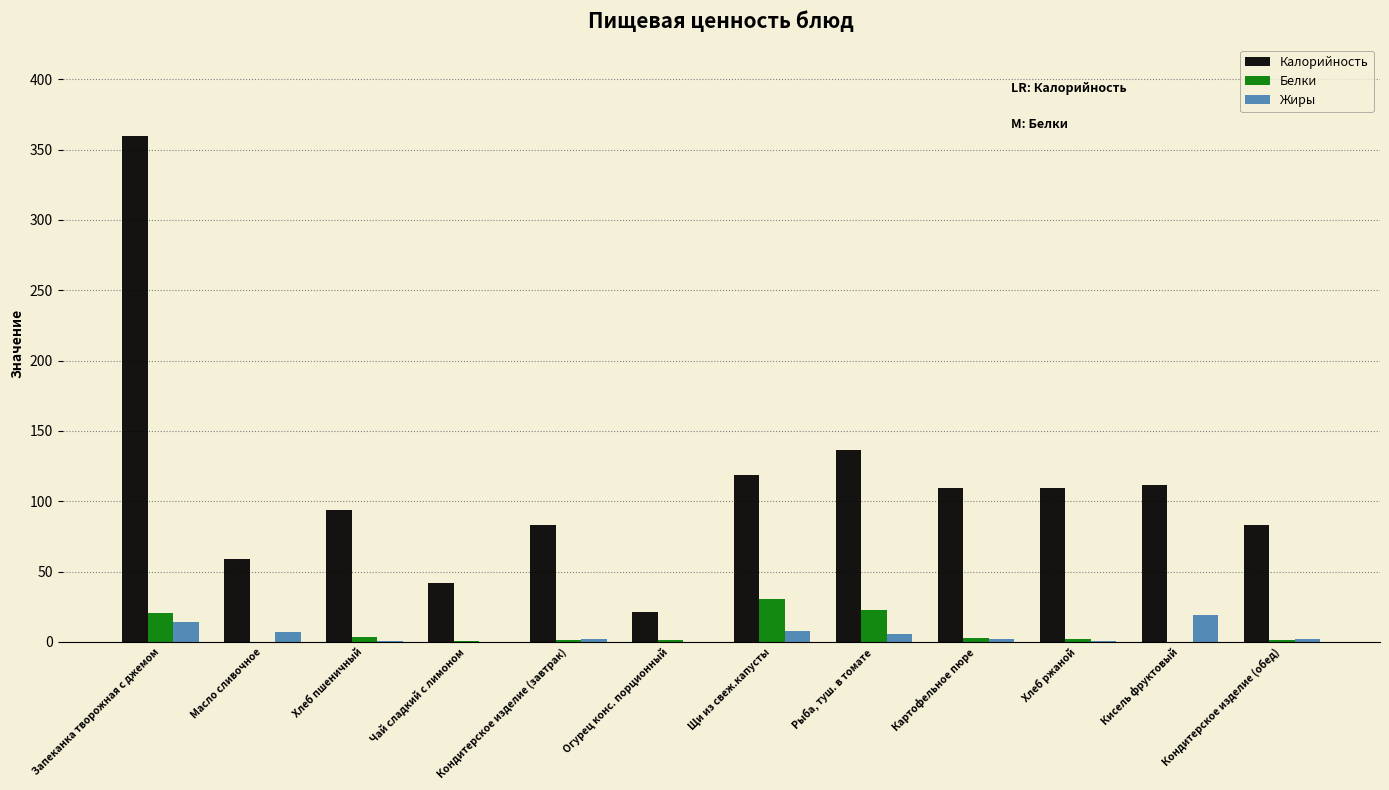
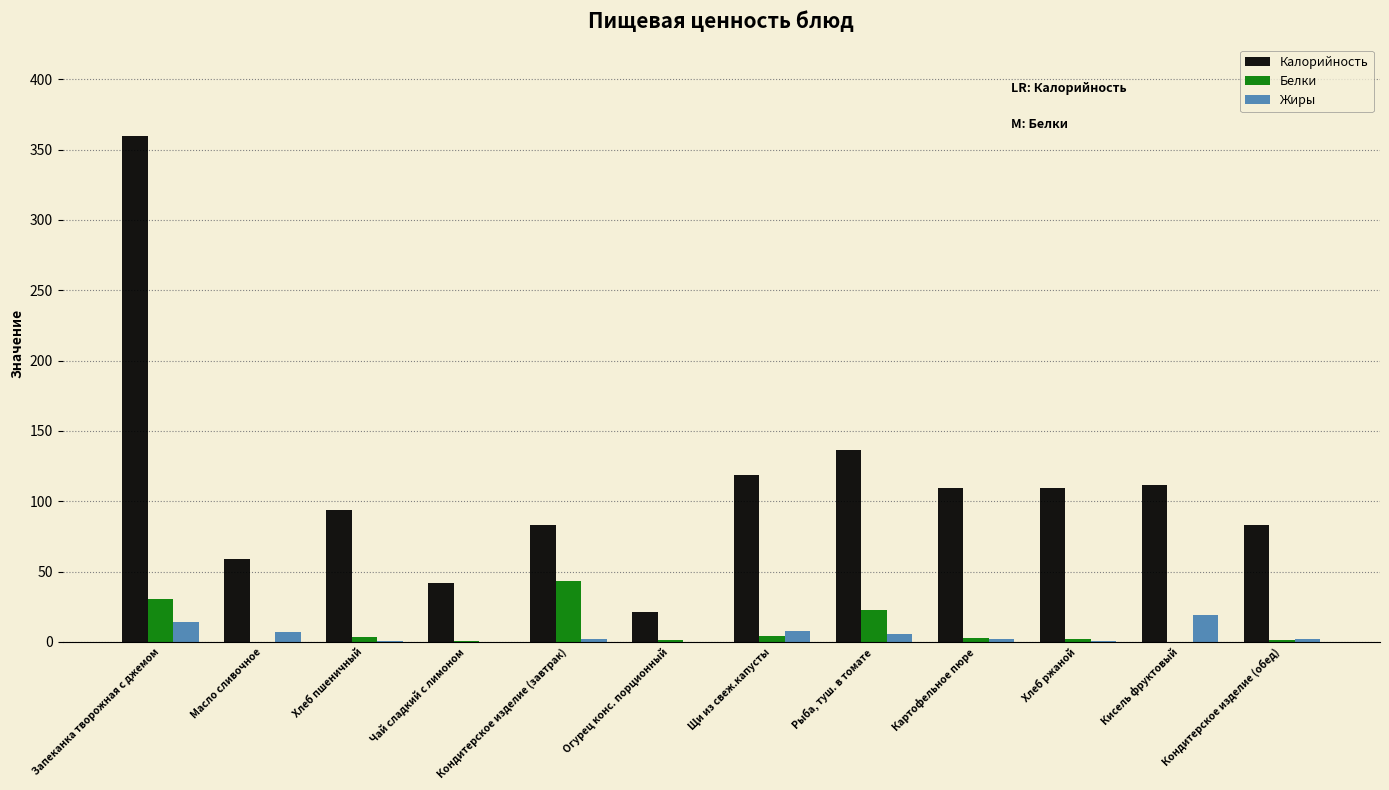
Белки, Запеканка творожная с джемом: 21 -> 31
Белки, Кондитерское изделие (завтрак): 2 -> 43
Белки, Щи из свеж.капусты: 31 -> 4
